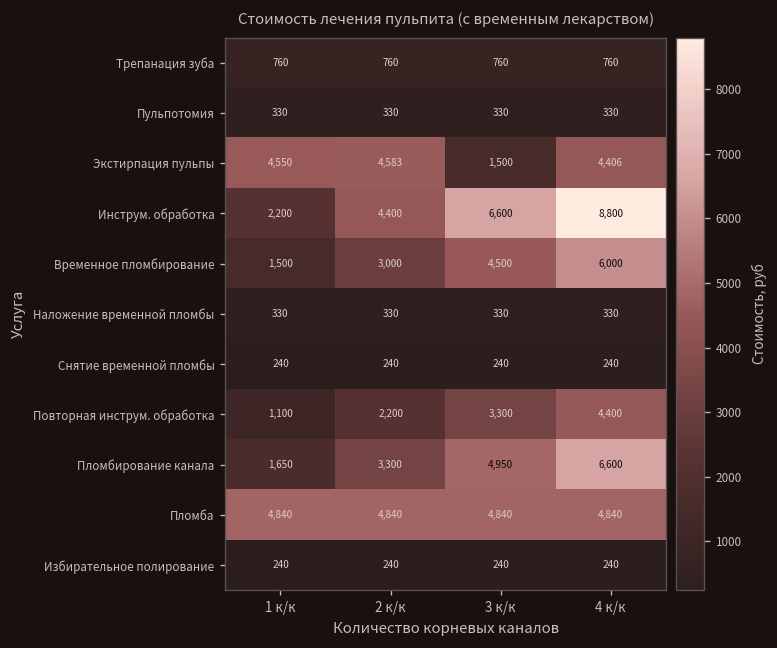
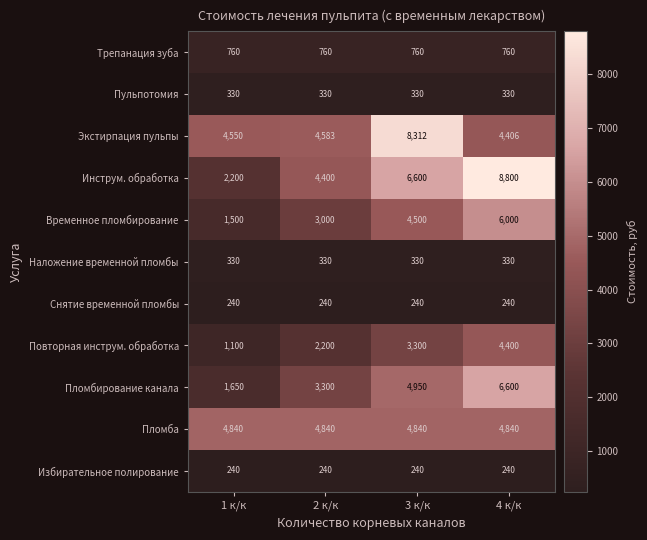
Экстирпация пульпы, 3 к/к: 1,500 -> 8,312
